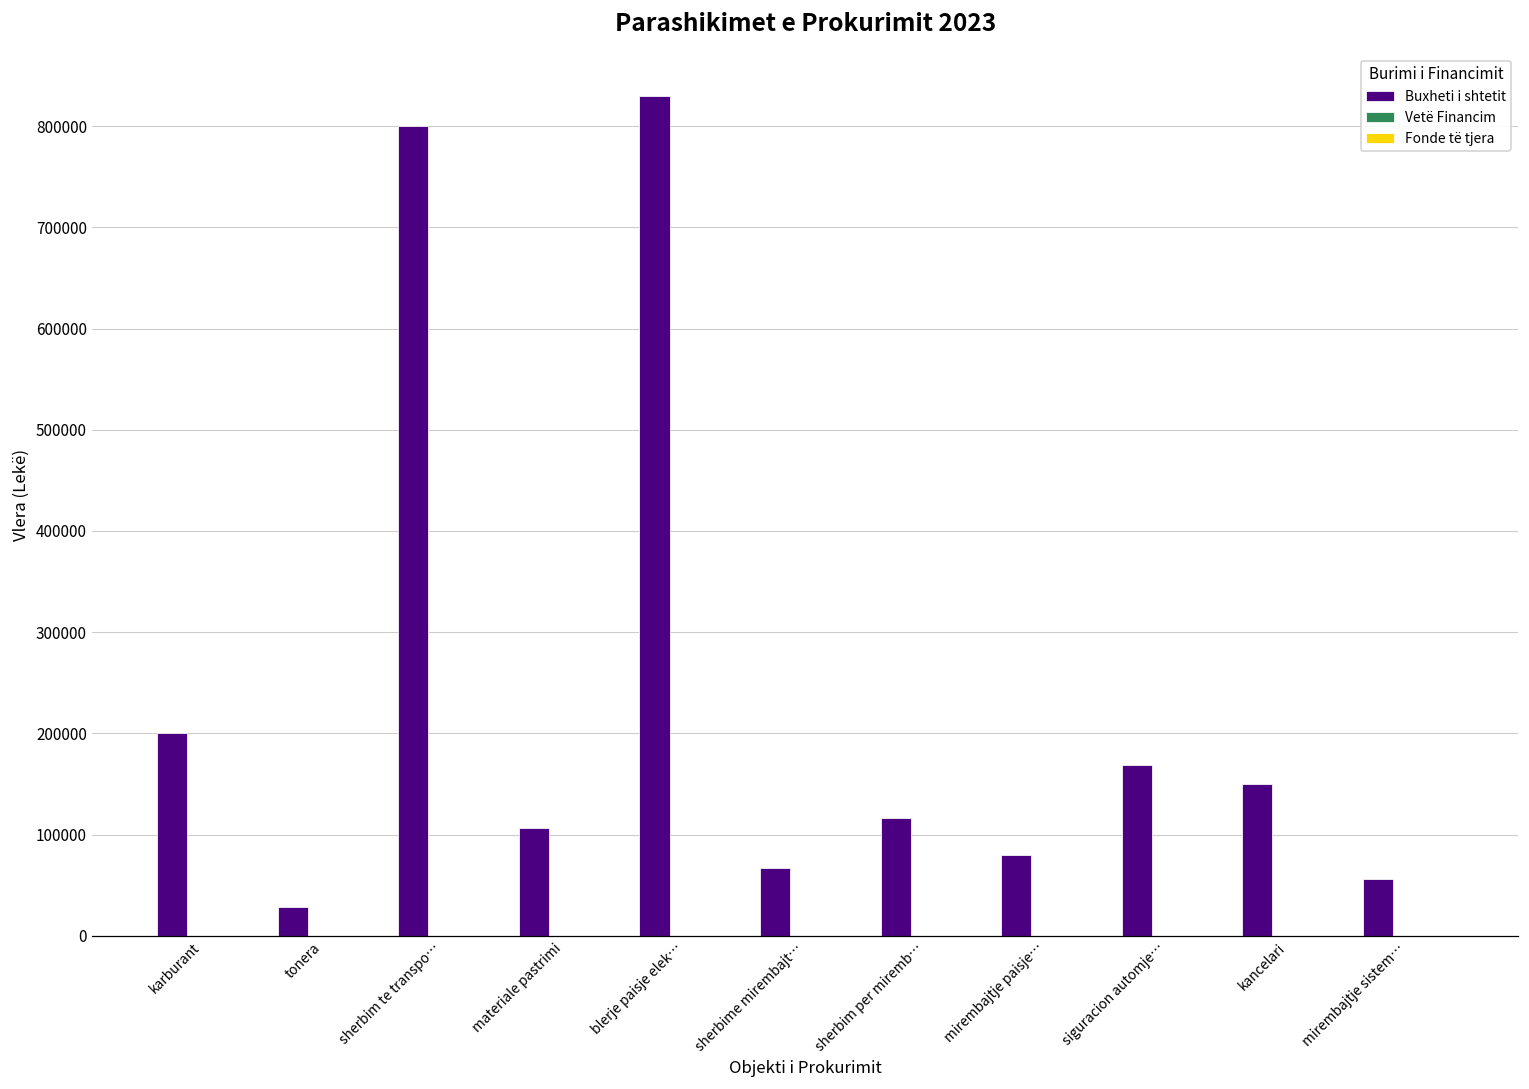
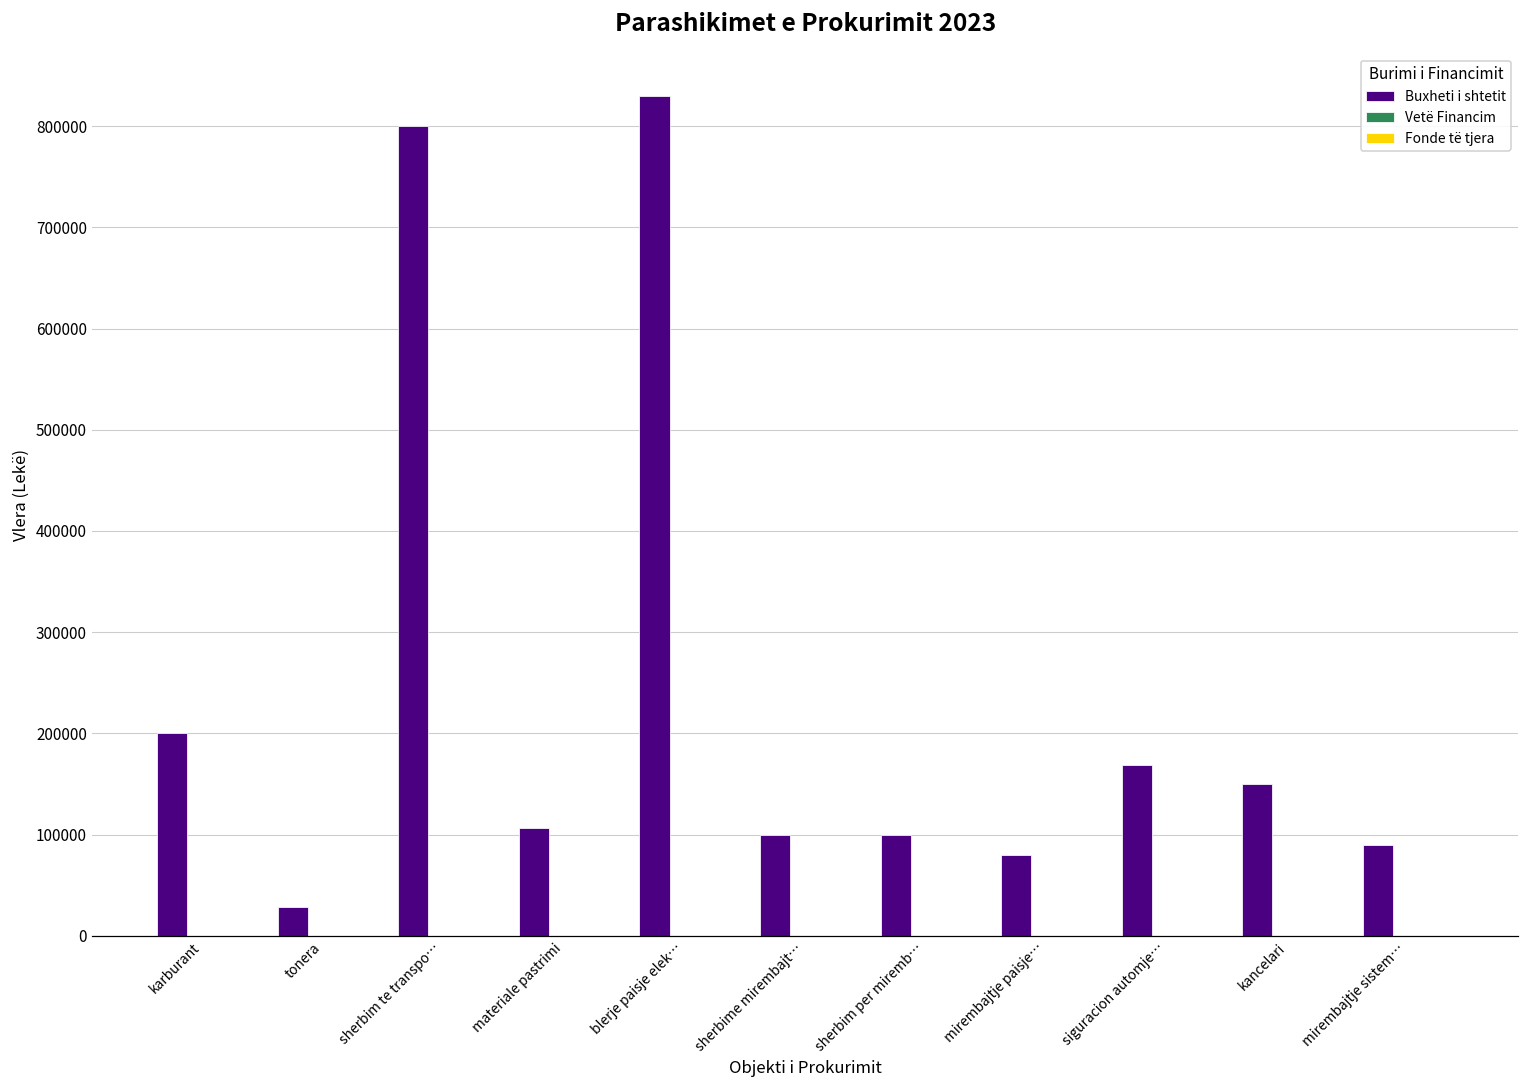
Buxheti i shtetit, sherbime mirembajt…: 70000 -> 100000
Buxheti i shtetit, sherbim per miremb…: 120000 -> 100000
Buxheti i shtetit, mirembajtje sistem…: 60000 -> 90000
